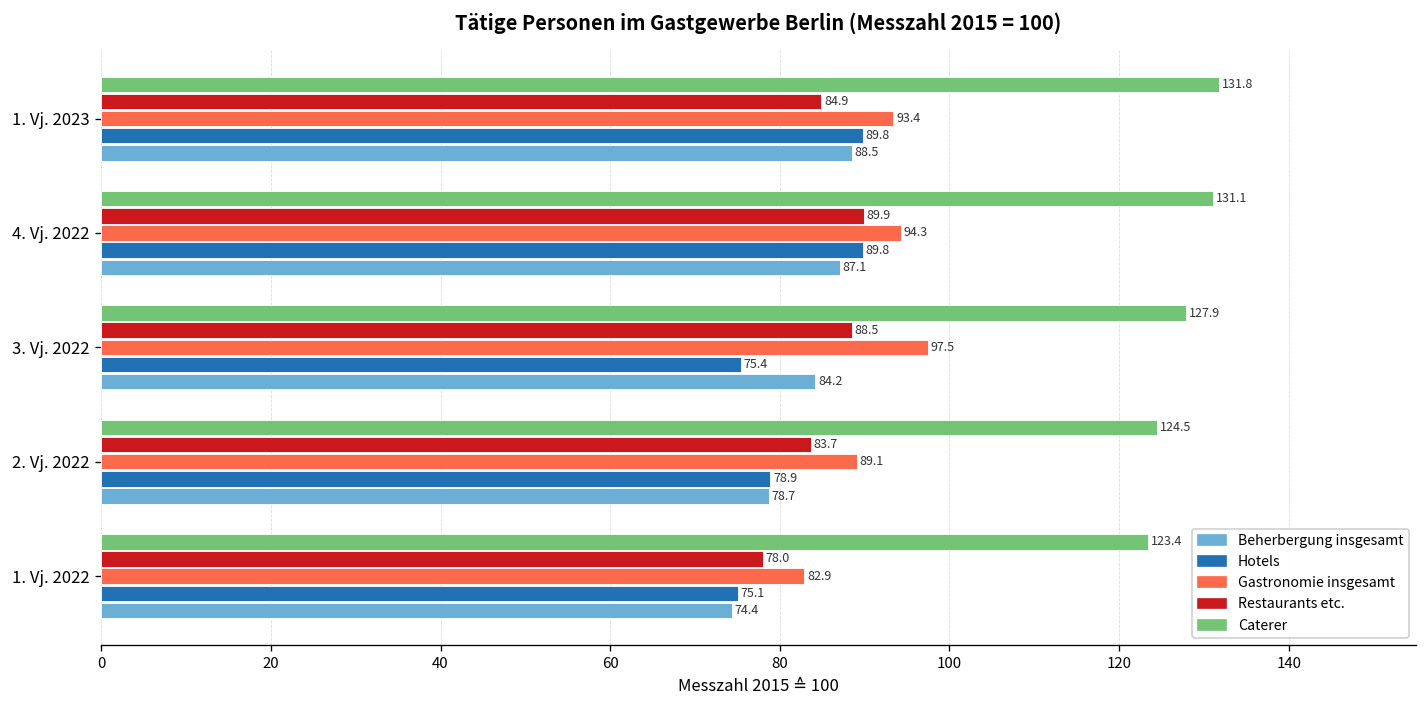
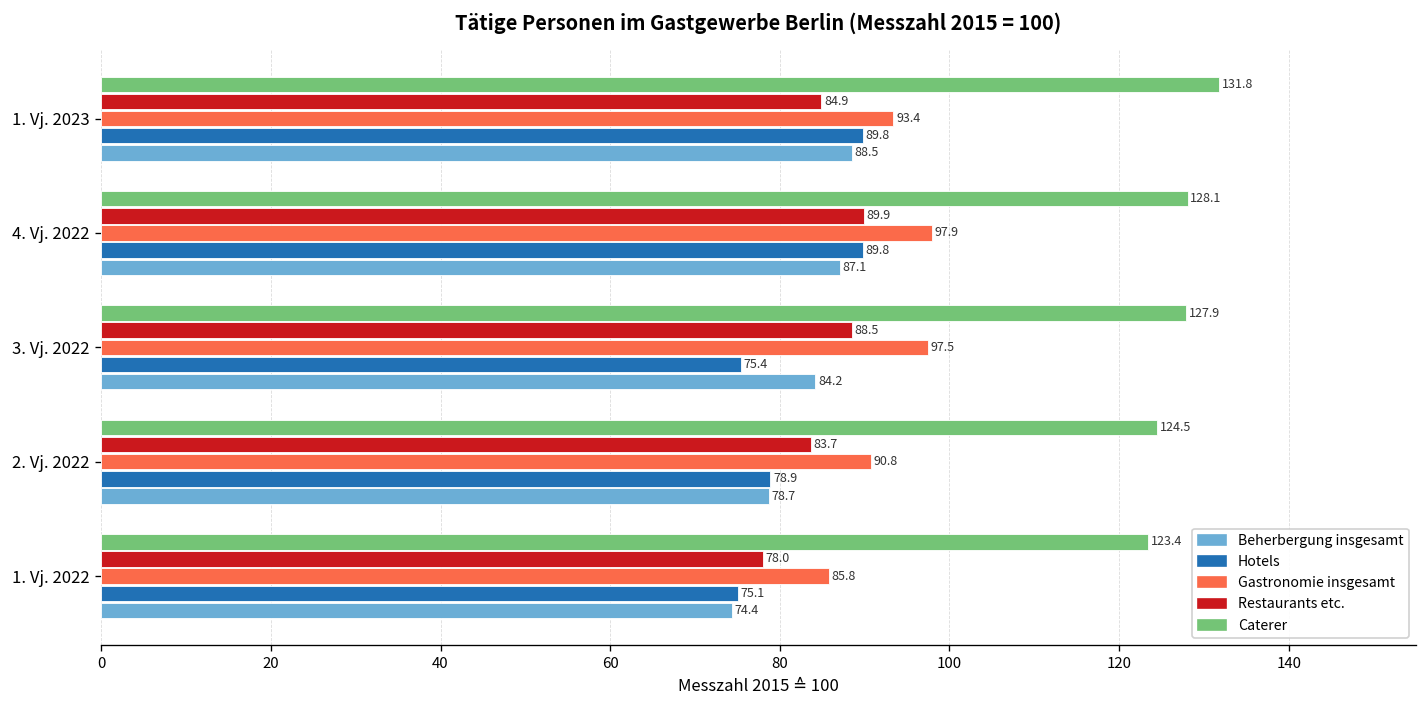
Caterer, 4. Vj. 2022: 131.1 -> 128.1
Gastronomie insgesamt, 4. Vj. 2022: 94.3 -> 97.9
Gastronomie insgesamt, 2. Vj. 2022: 89.1 -> 90.8
Gastronomie insgesamt, 1. Vj. 2022: 82.9 -> 85.8
